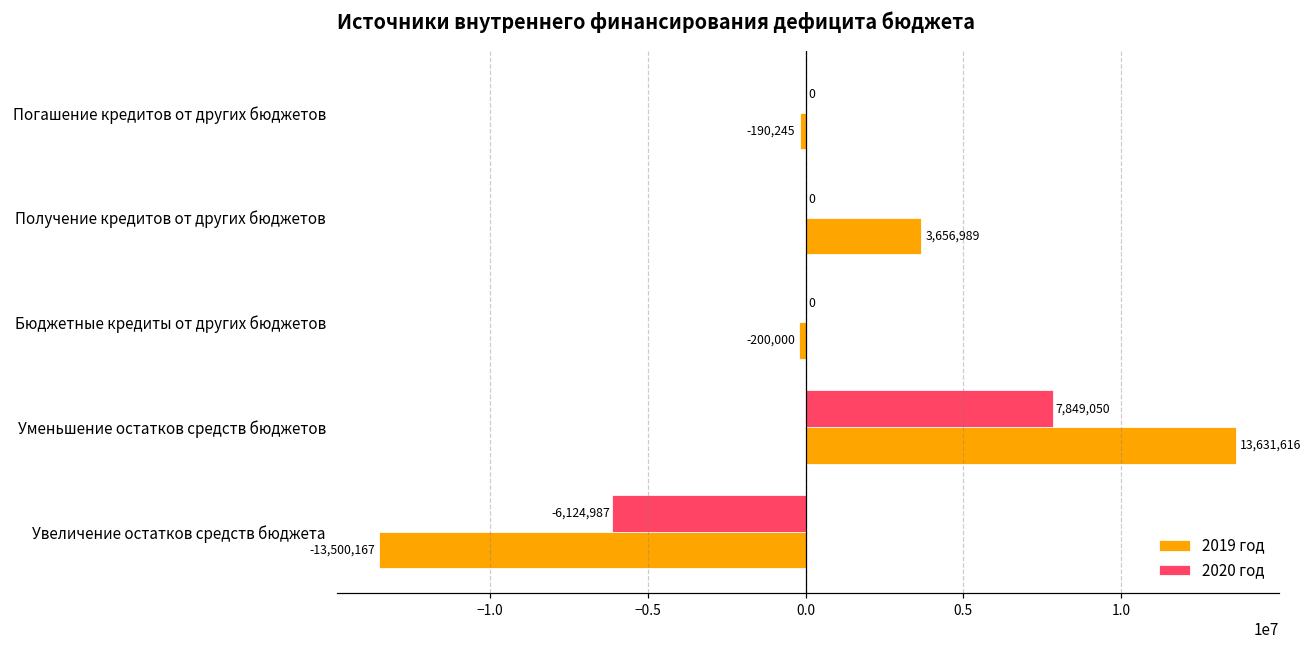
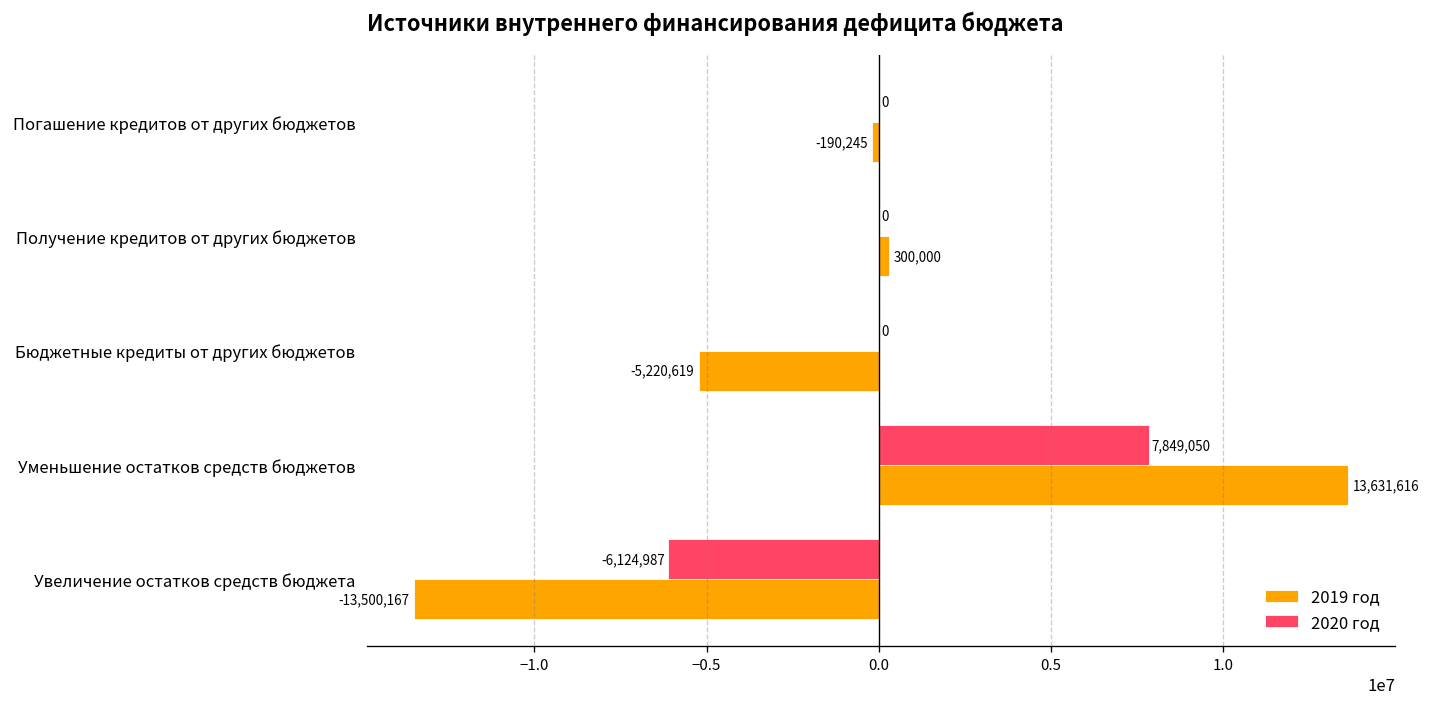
2019 год, Получение кредитов от других бюджетов: 3,656,989 -> 300,000
2019 год, Бюджетные кредиты от других бюджетов: -200,000 -> -5,220,619
